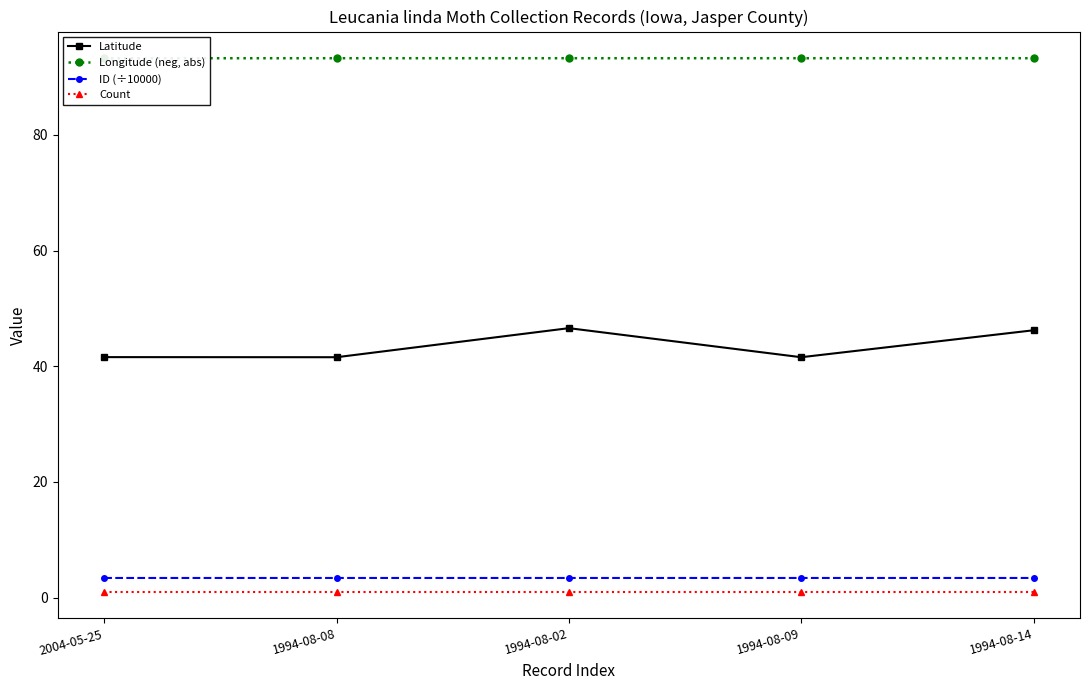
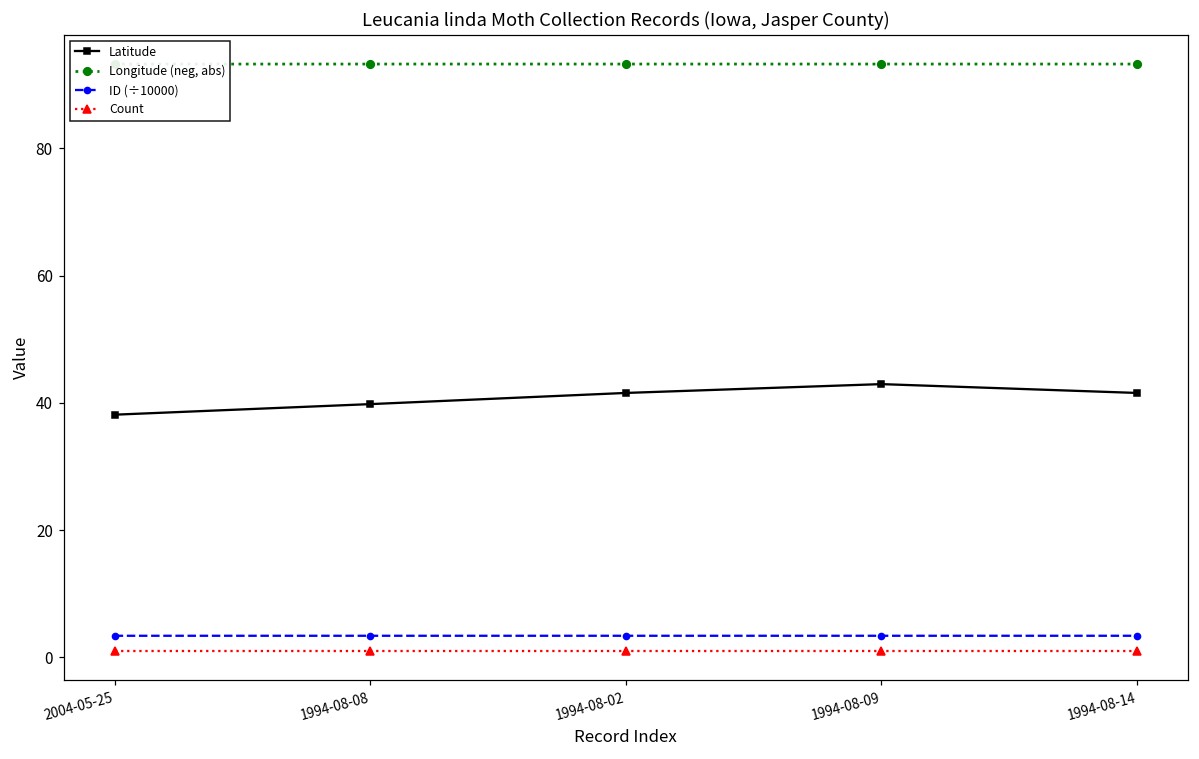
Latitude, 2004-05-25: 42 -> 38
Latitude, 1994-08-08: 42 -> 40
Latitude, 1994-08-02: 47 -> 42
Latitude, 1994-08-09: 42 -> 43
Latitude, 1994-08-14: 46 -> 42
